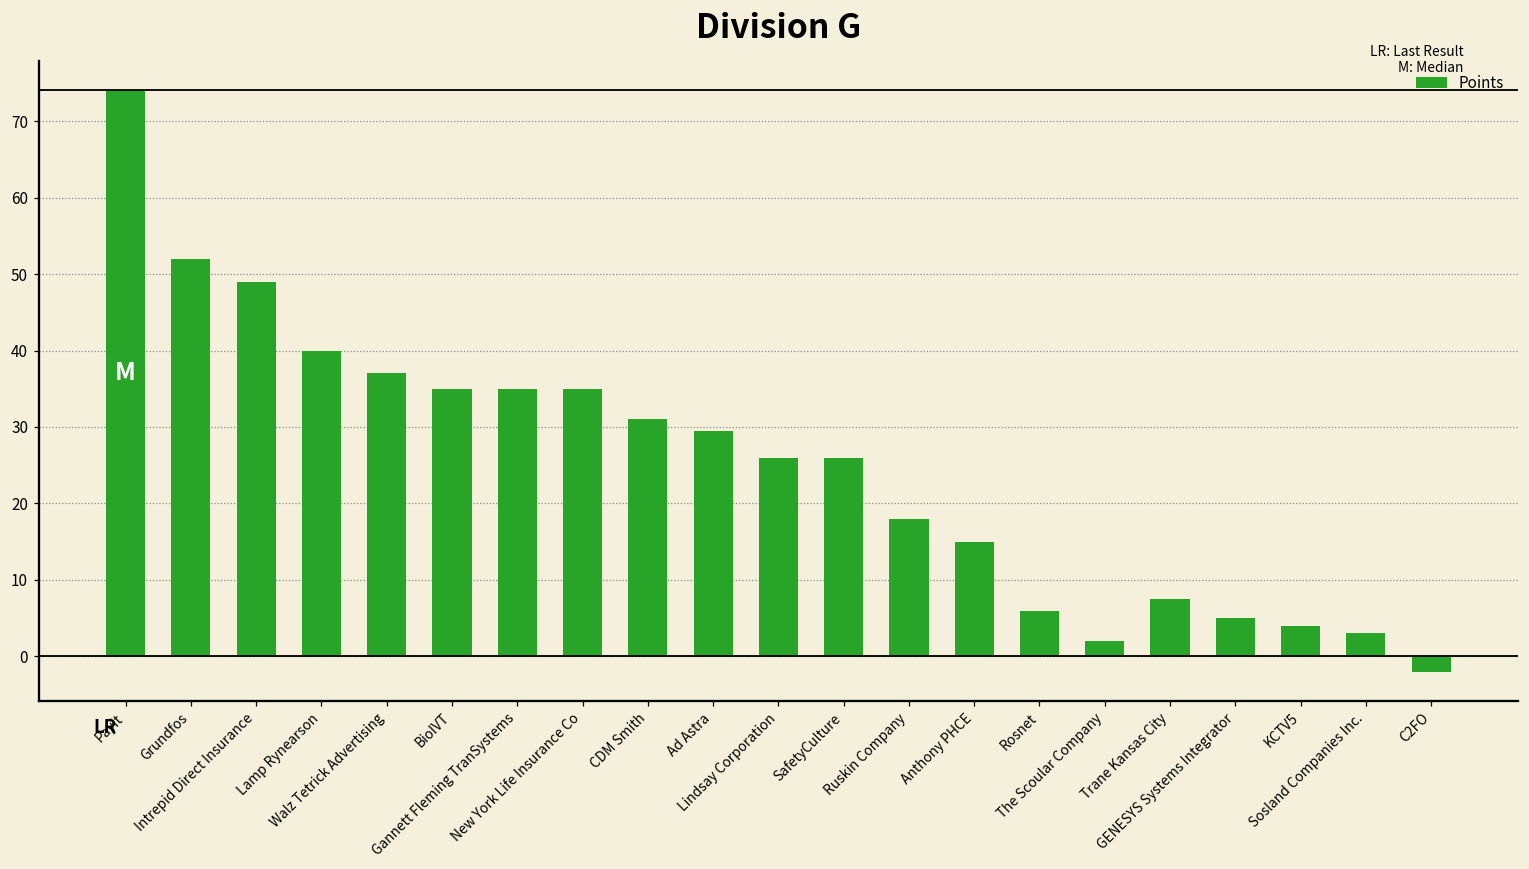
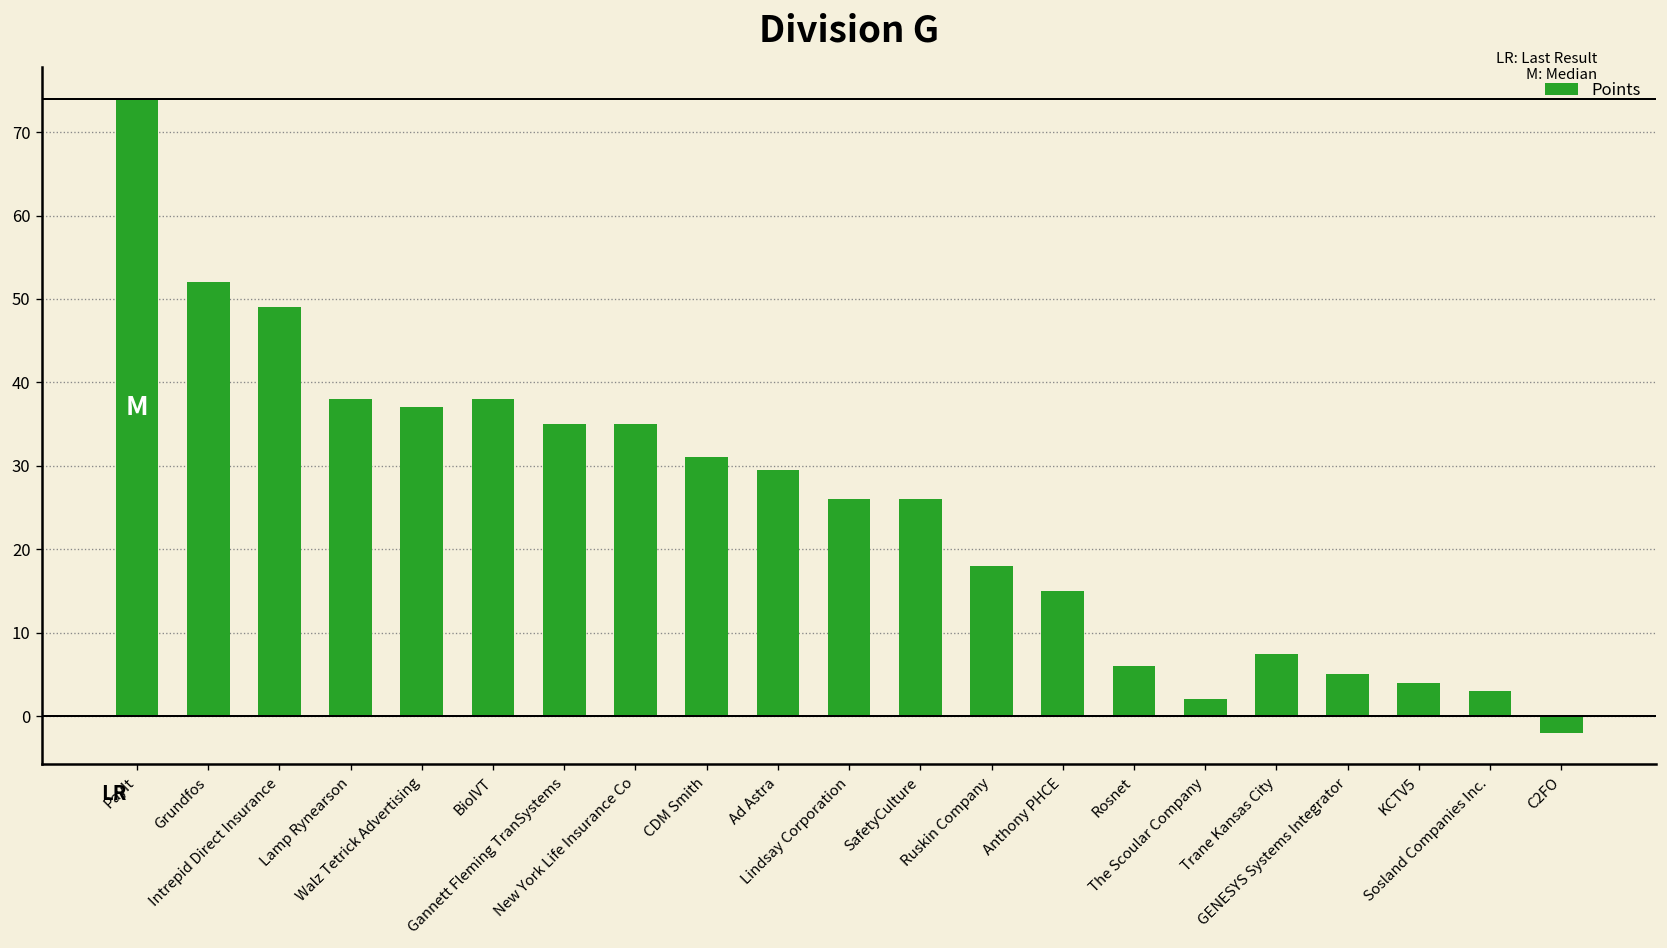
Lamp Rynearson: 40 -> 38
BioIVT: 35 -> 38
